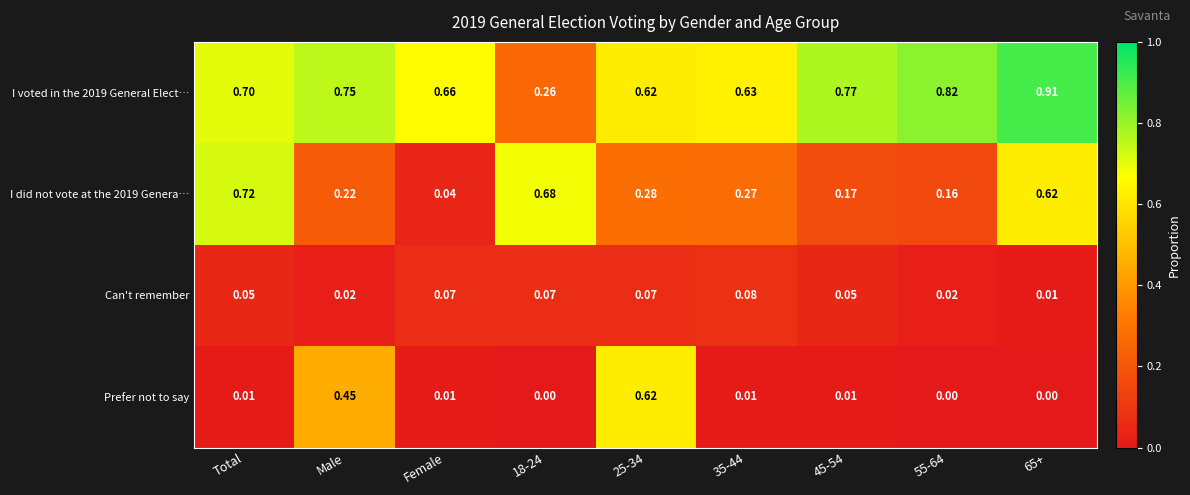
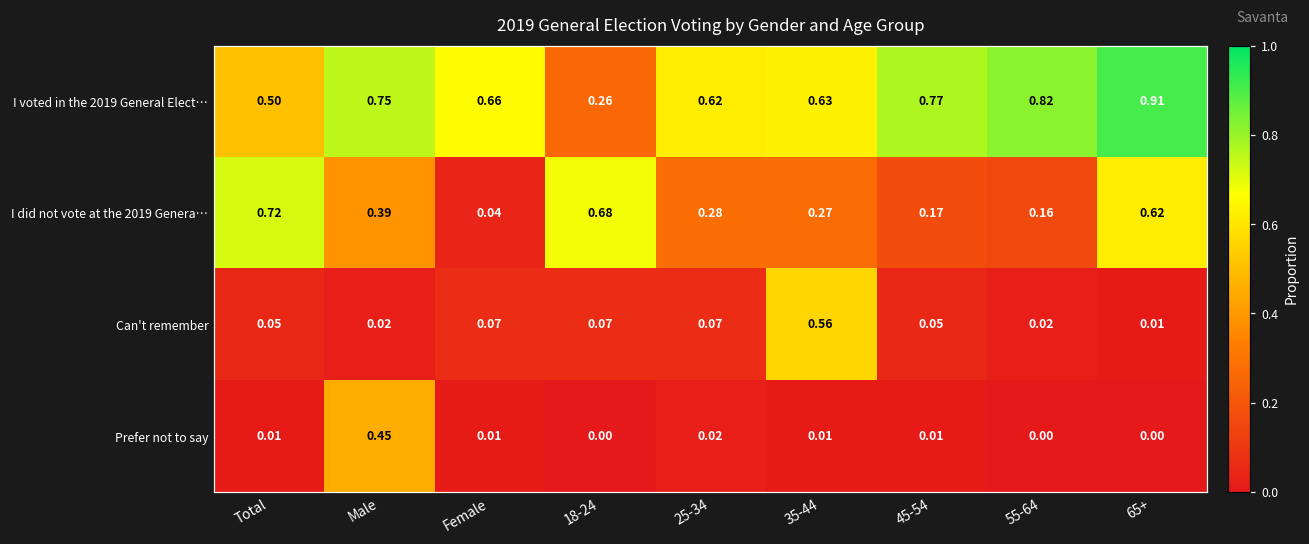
I voted in the 2019 General Elect…, Total: 0.70 -> 0.50
I did not vote at the 2019 Genera…, Male: 0.22 -> 0.39
Can't remember, 35-44: 0.08 -> 0.56
Prefer not to say, 25-34: 0.62 -> 0.02
